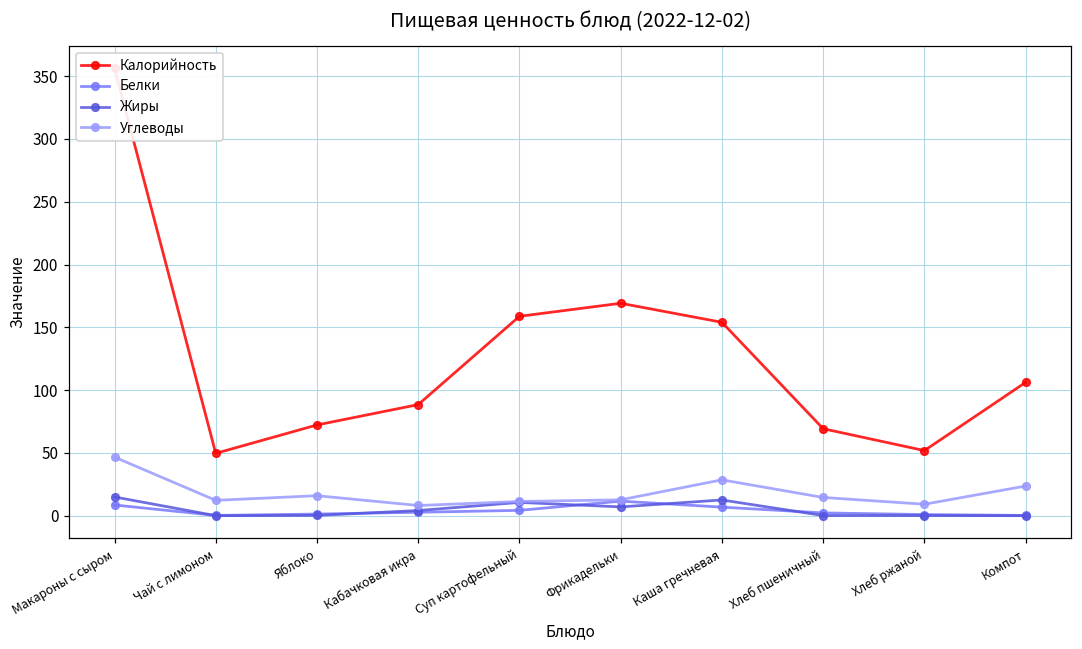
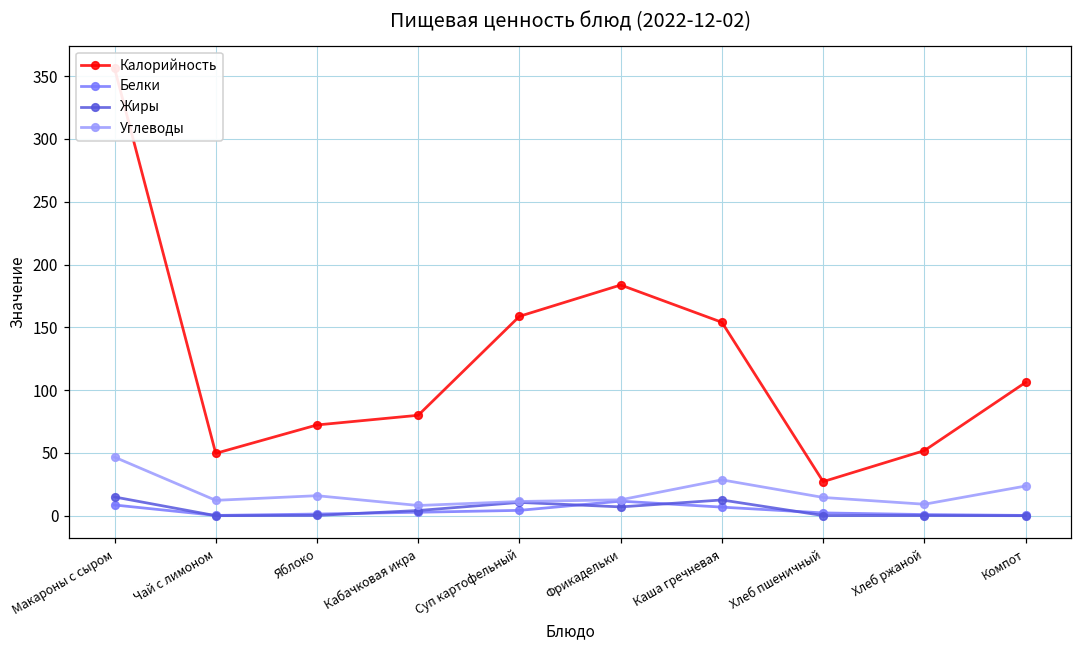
Калорийность, Кабачковая икра: 89 -> 80
Калорийность, Фрикадельки: 169 -> 184
Калорийность, Хлеб пшеничный: 69 -> 27
